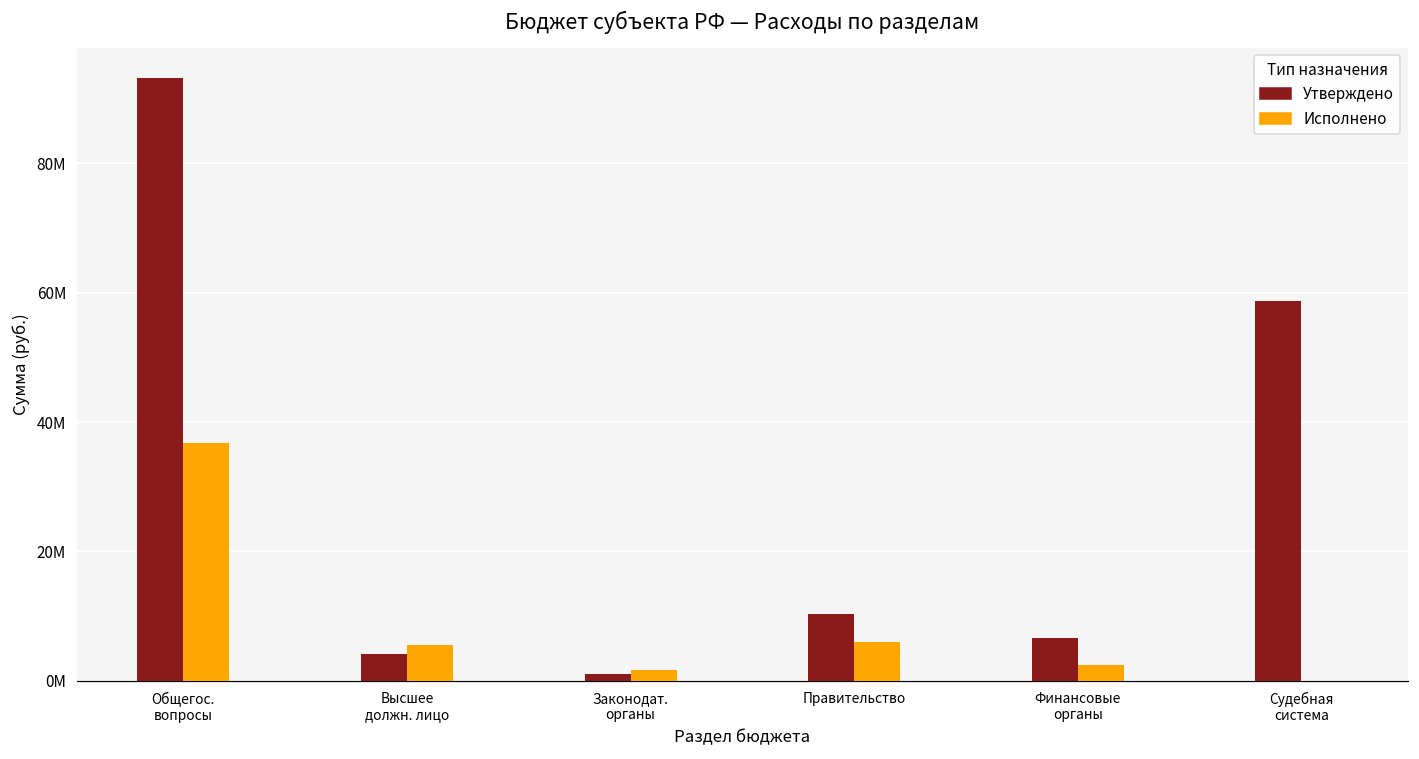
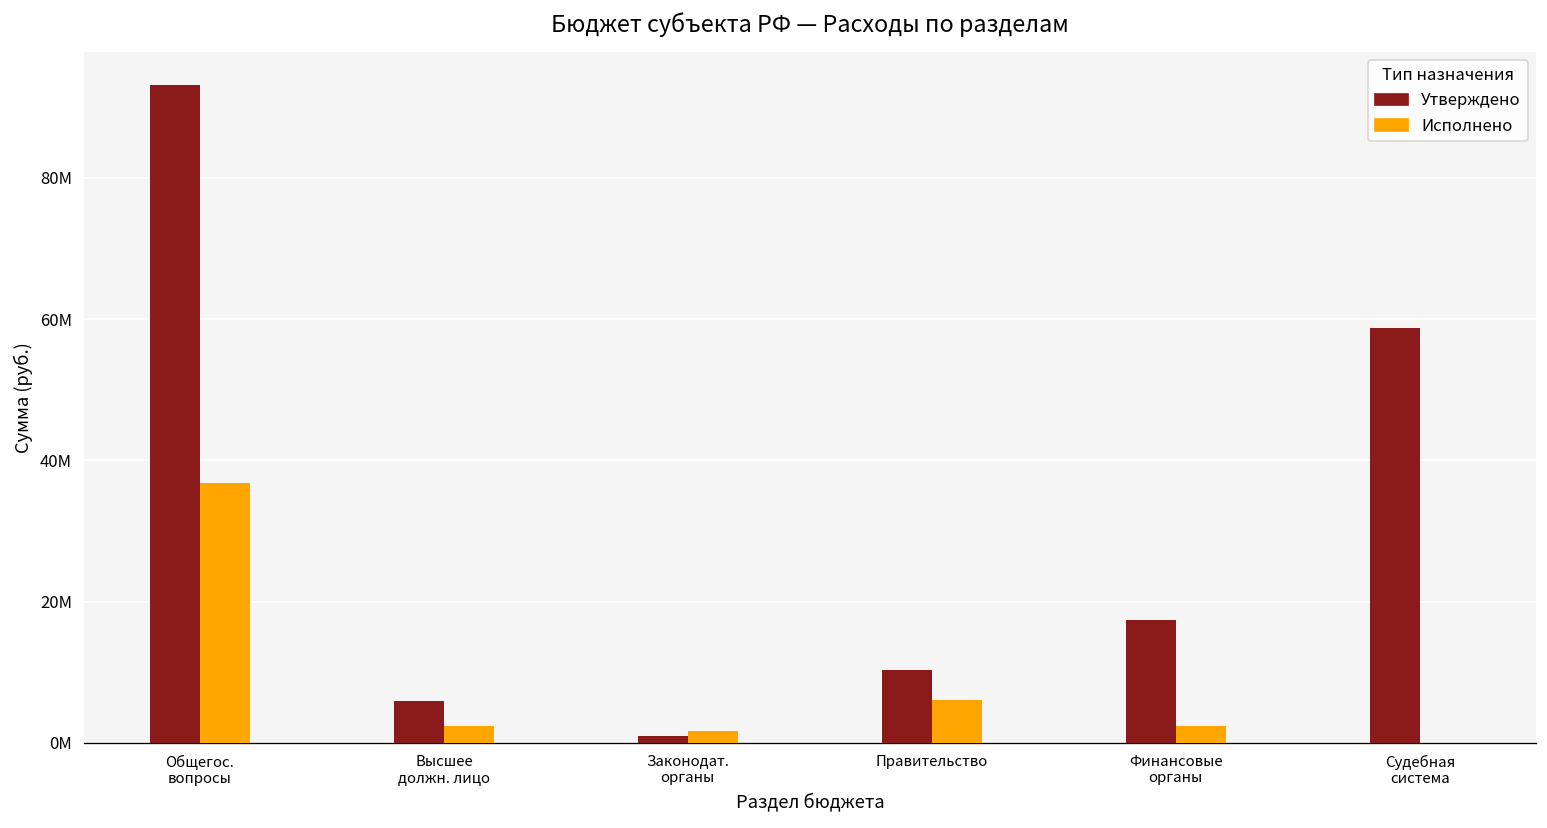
Утверждено, Высшее должн. лицо: 4000000 -> 6000000
Исполнено, Высшее должн. лицо: 6000000 -> 2000000
Утверждено, Финансовые органы: 7000000 -> 17000000
